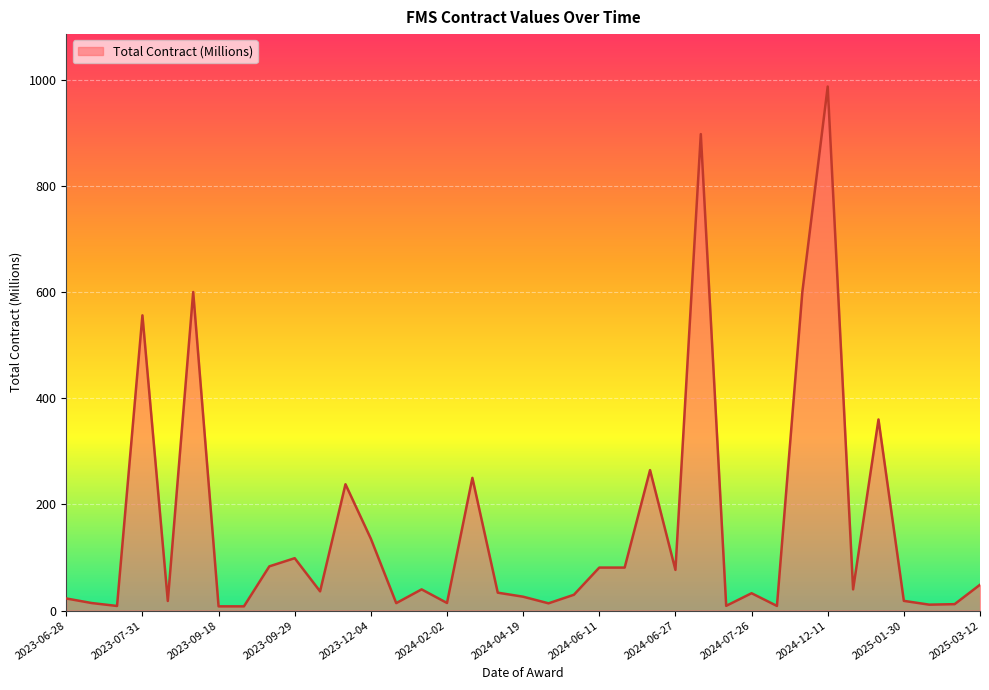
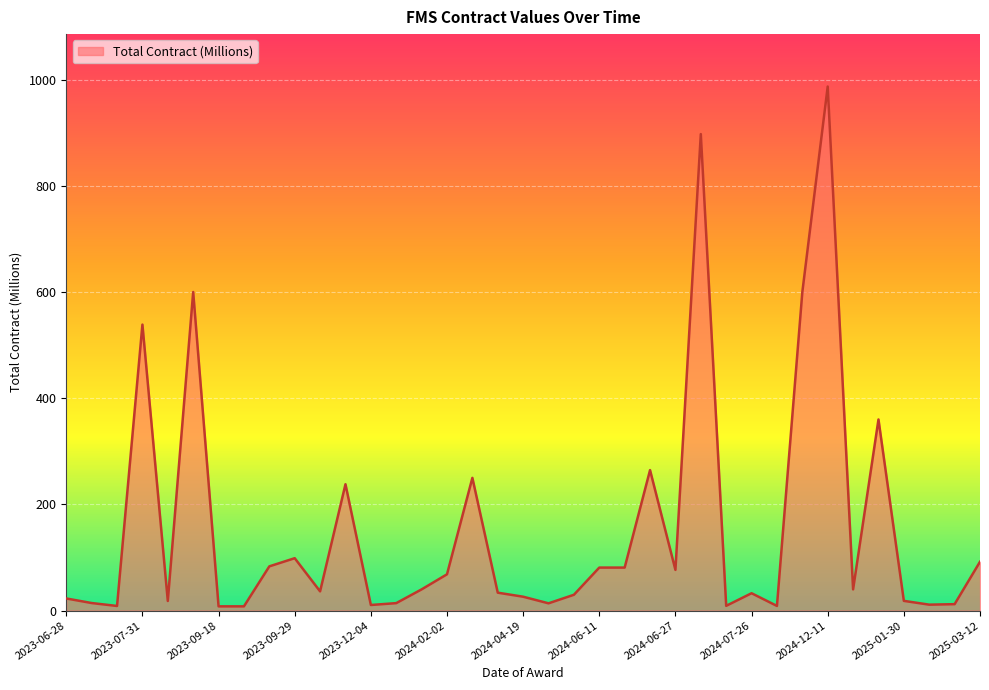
2023-07-31: 560 -> 540
2023-12-04: 140 -> 10
2024-02-02: 10 -> 70
2025-03-12: 50 -> 90
